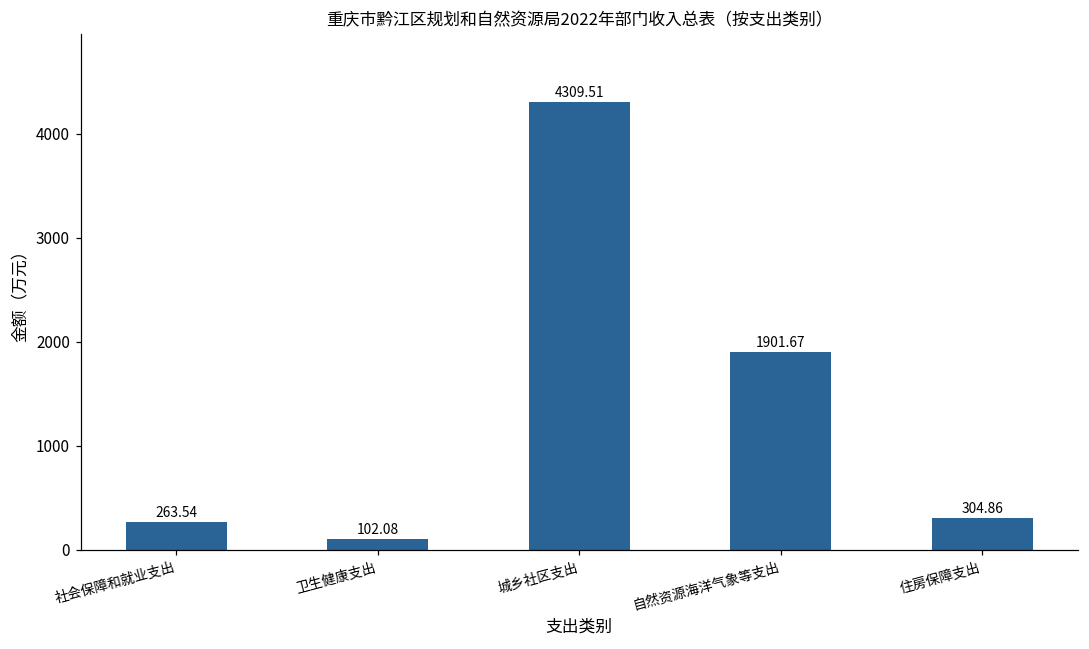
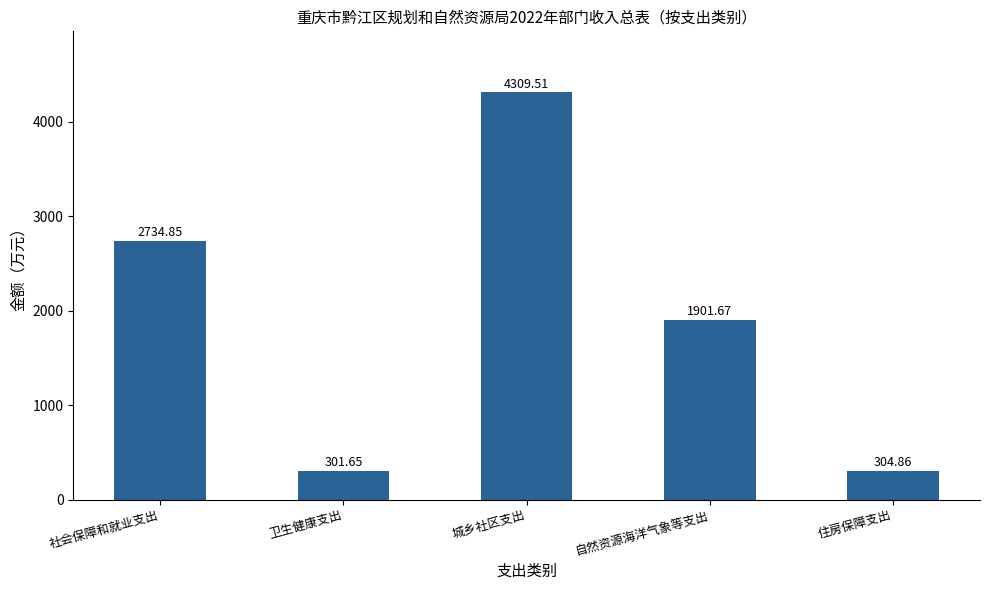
社会保障和就业支出: 263.54 -> 2734.85
卫生健康支出: 102.08 -> 301.65
